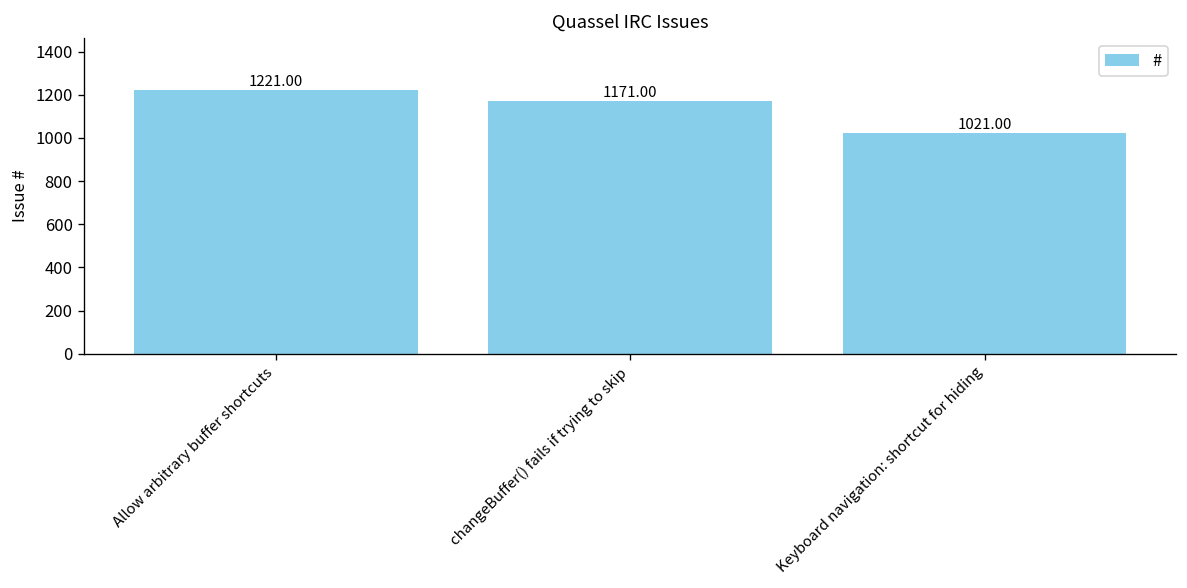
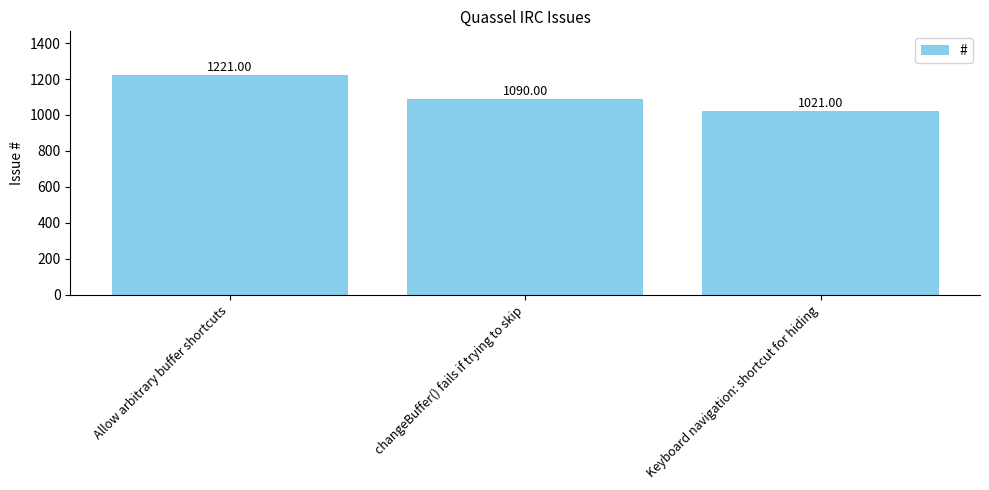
changeBuffer() fails if trying to skip: 1171.00 -> 1090.00
